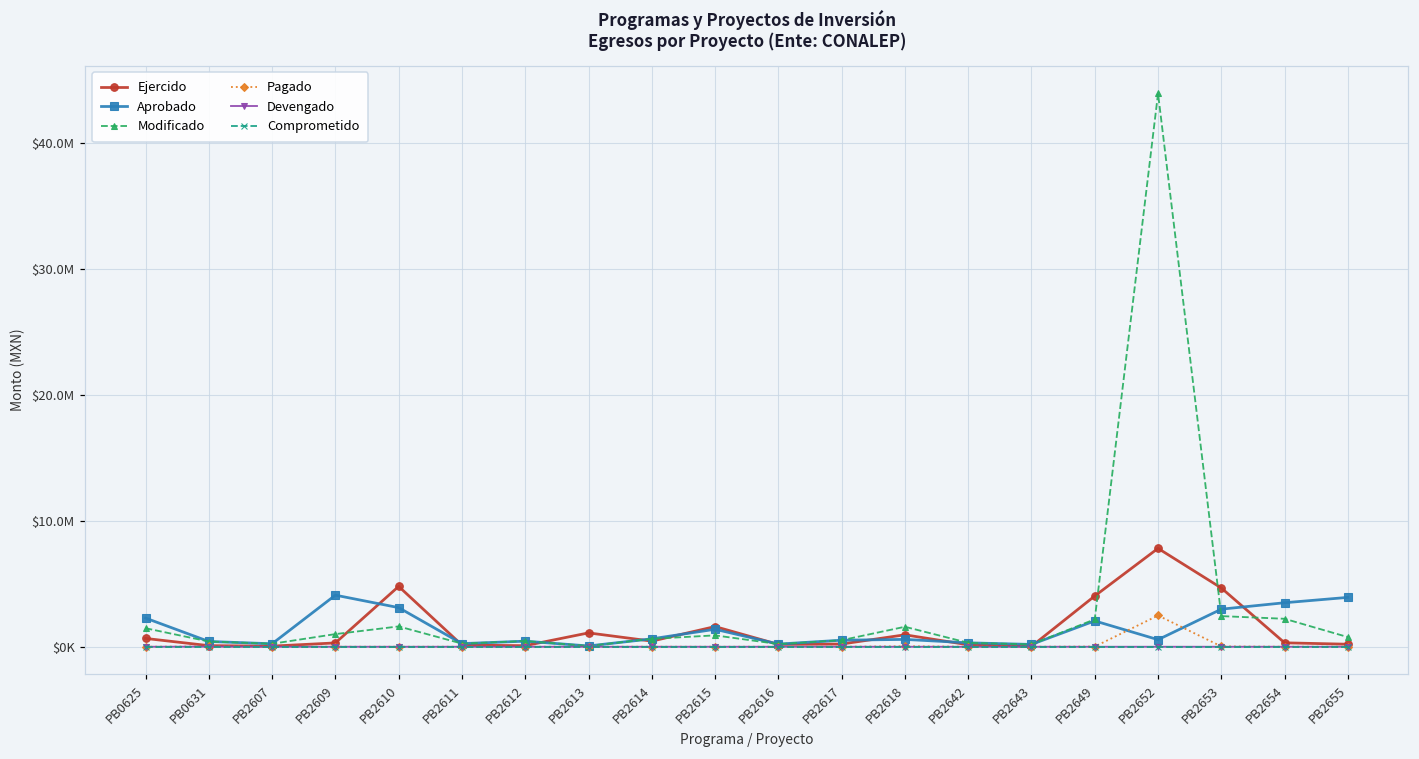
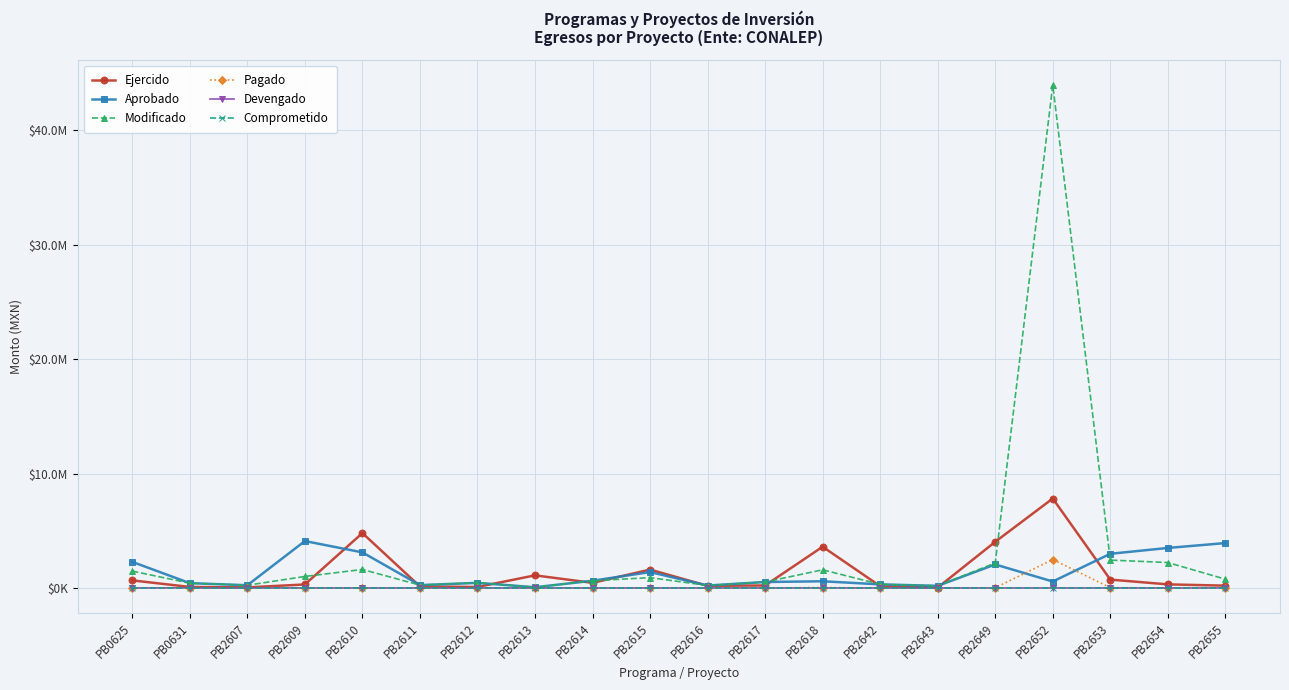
Ejercido, PB2618: $900000 -> $3600000
Ejercido, PB2653: $4700000 -> $700000
